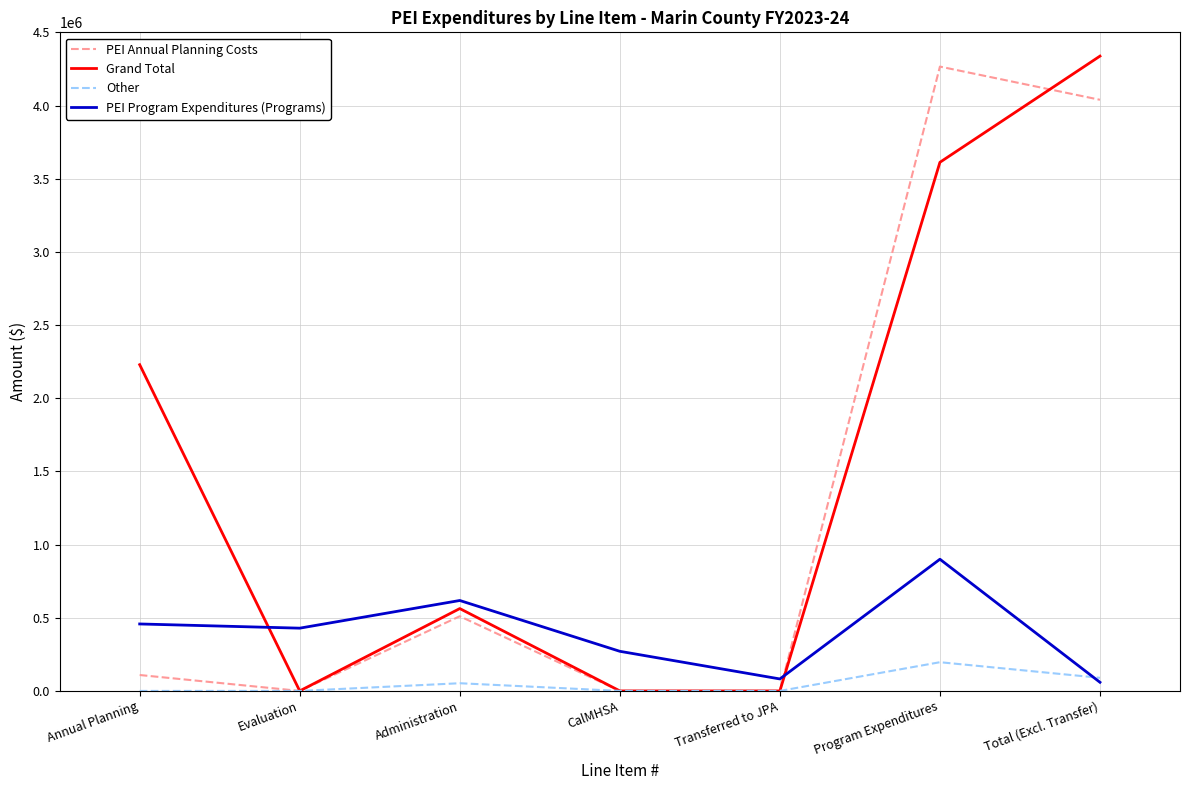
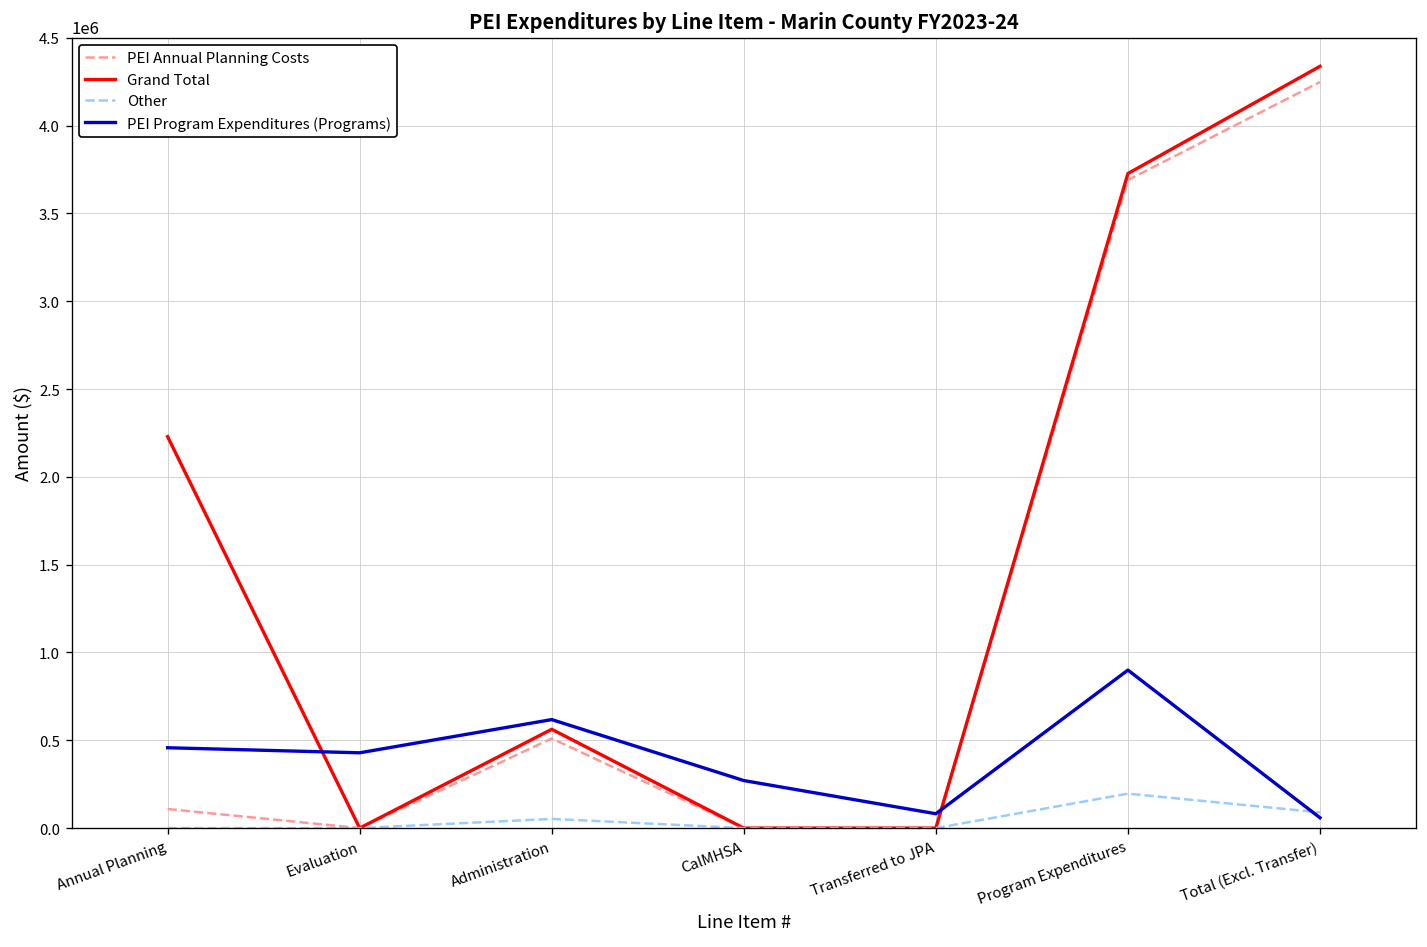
PEI Annual Planning Costs, Program Expenditures: 4270000 -> 3690000
Grand Total, Program Expenditures: 3610000 -> 3730000
PEI Annual Planning Costs, Total (Excl. Transfer): 4040000 -> 4250000
